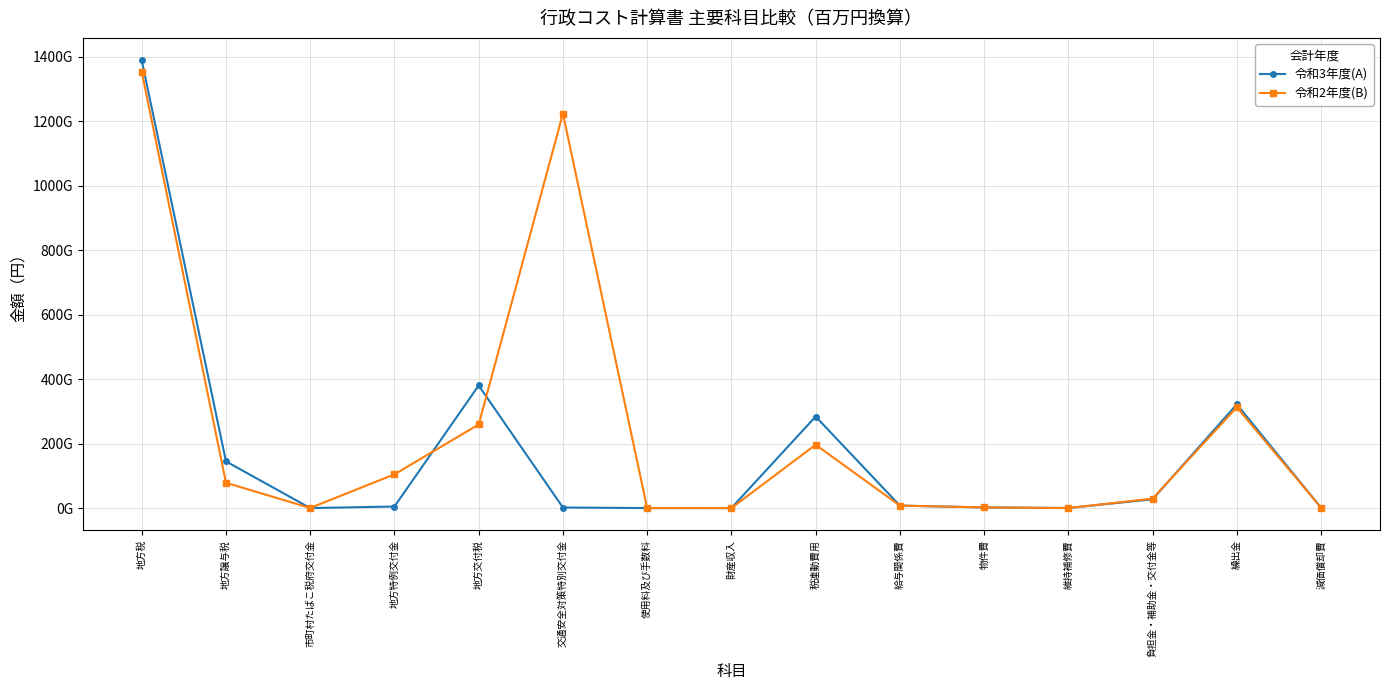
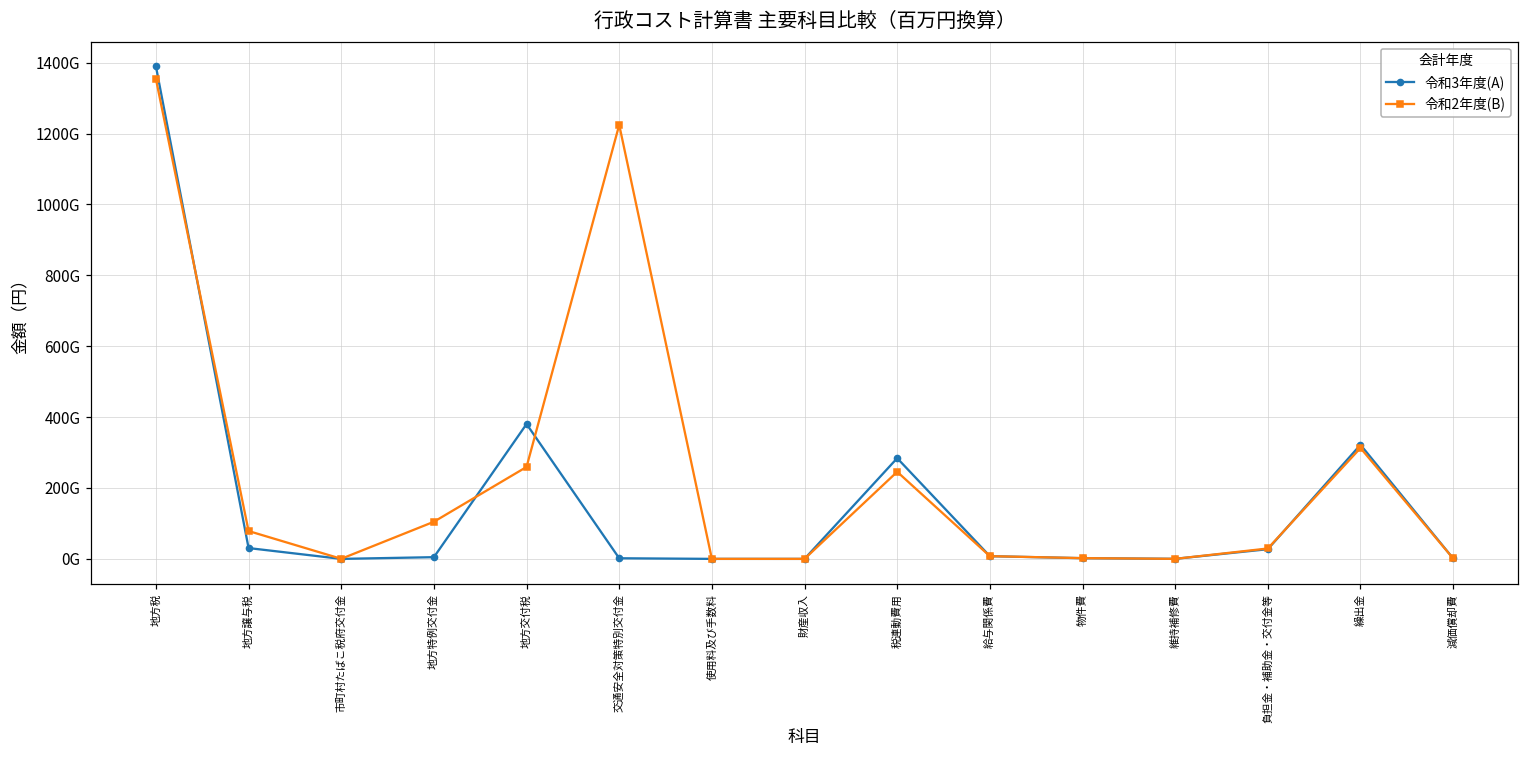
令和3年度(A), 地方譲与税: 140000000000 -> 30000000000
令和2年度(B), 税連動費用: 200000000000 -> 250000000000
